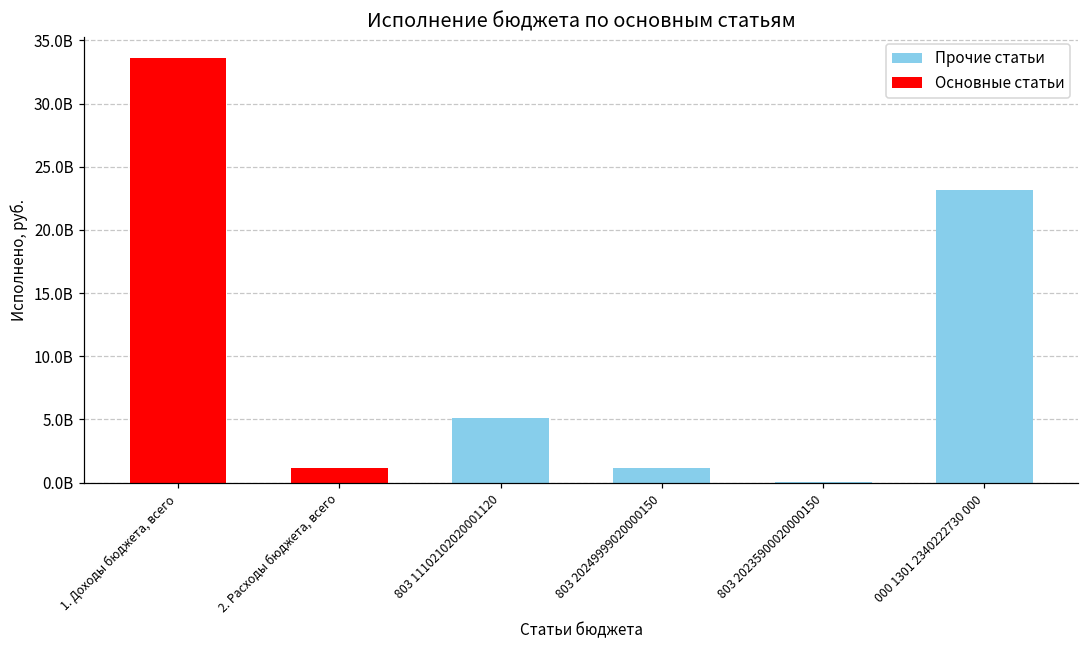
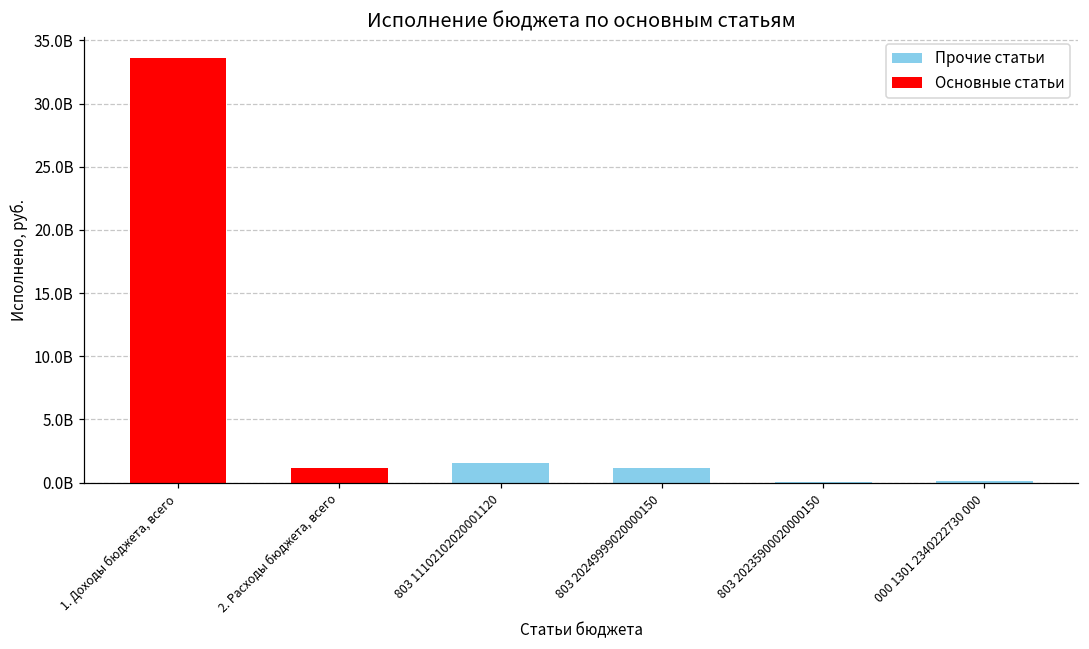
803 11102102020001120: 5200000000 -> 1600000000
000 1301 2340222730 000: 23200000000 -> 100000000
